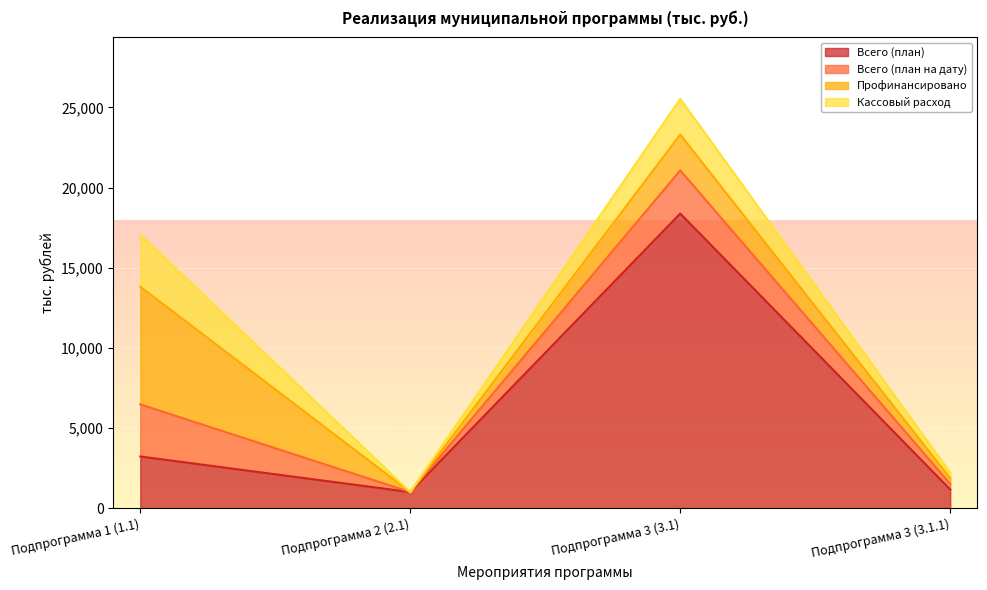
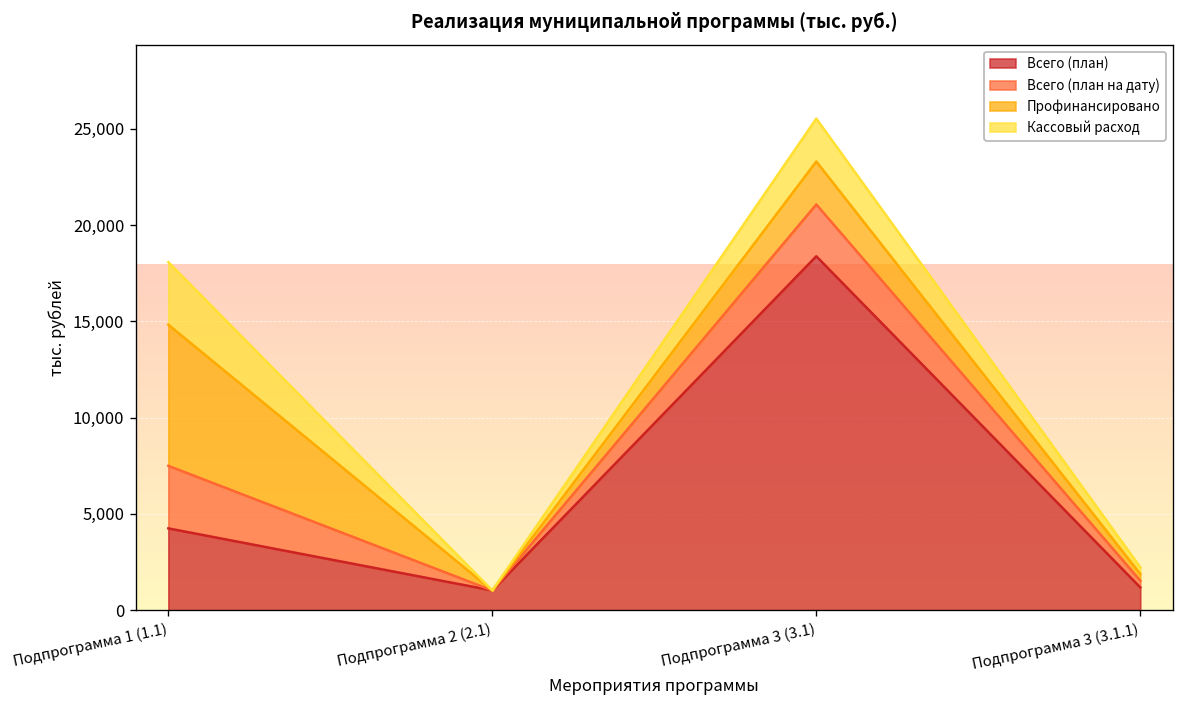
Всего (план), Подпрограмма 1 (1.1): 3,200 -> 4,200
